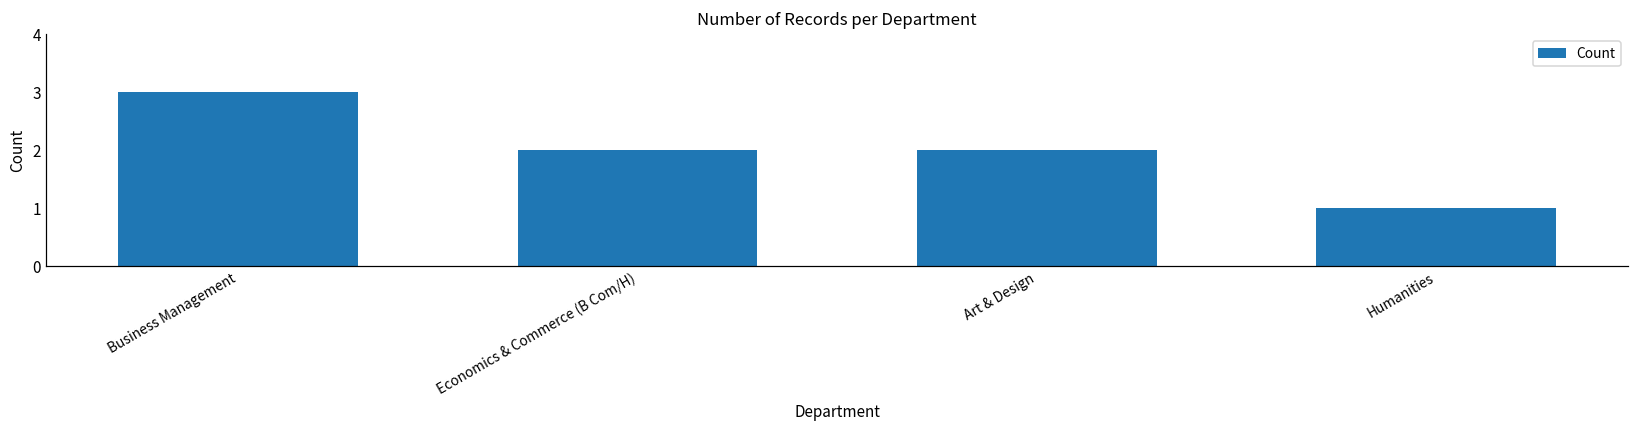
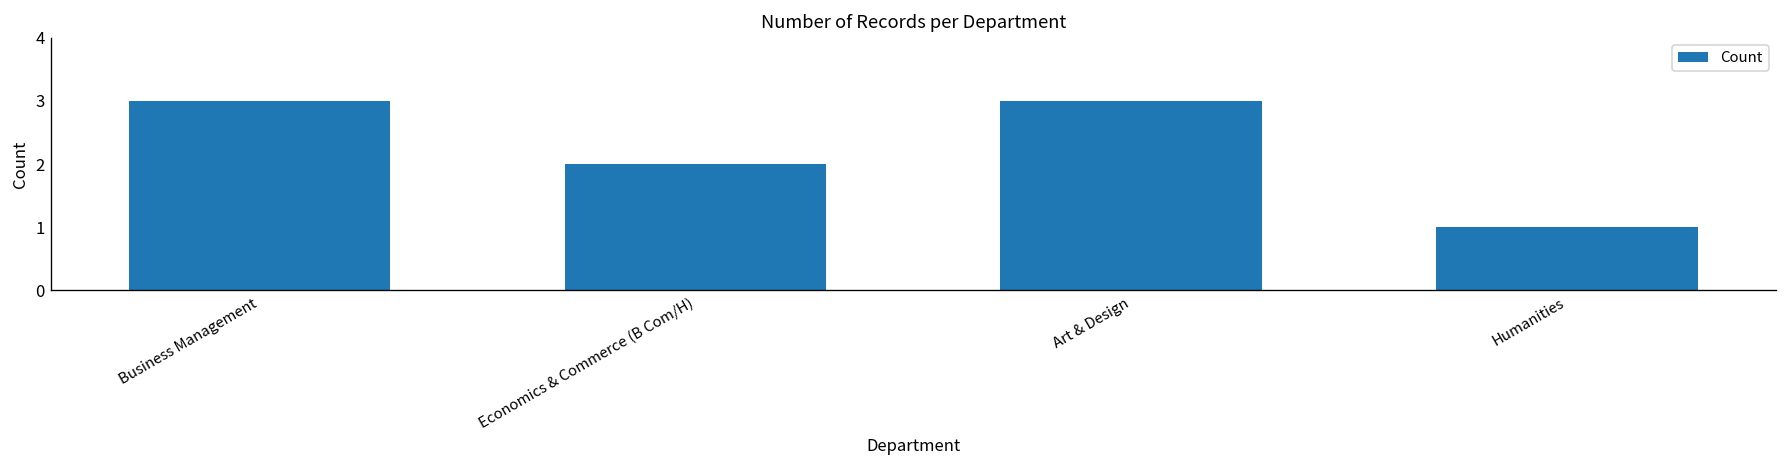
Art & Design: 2 -> 3
